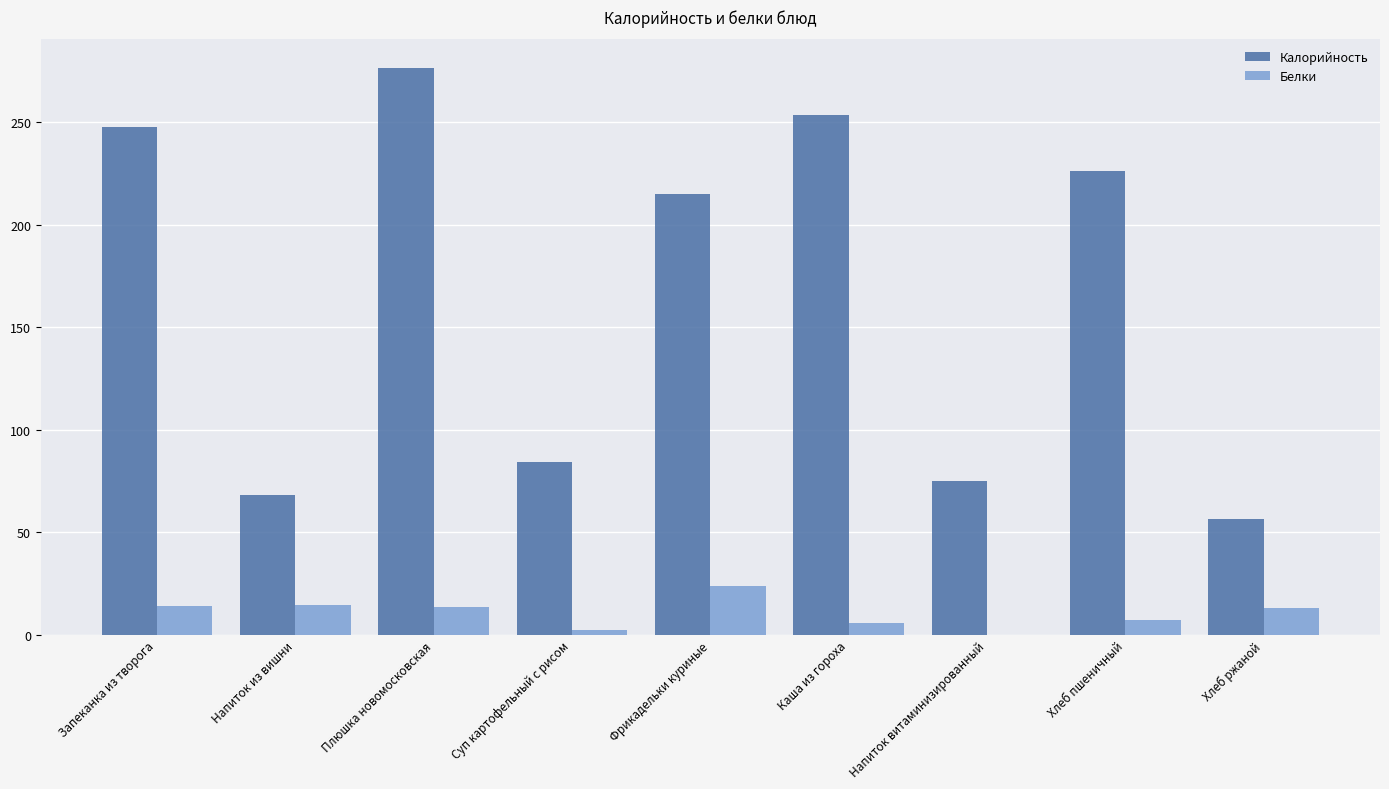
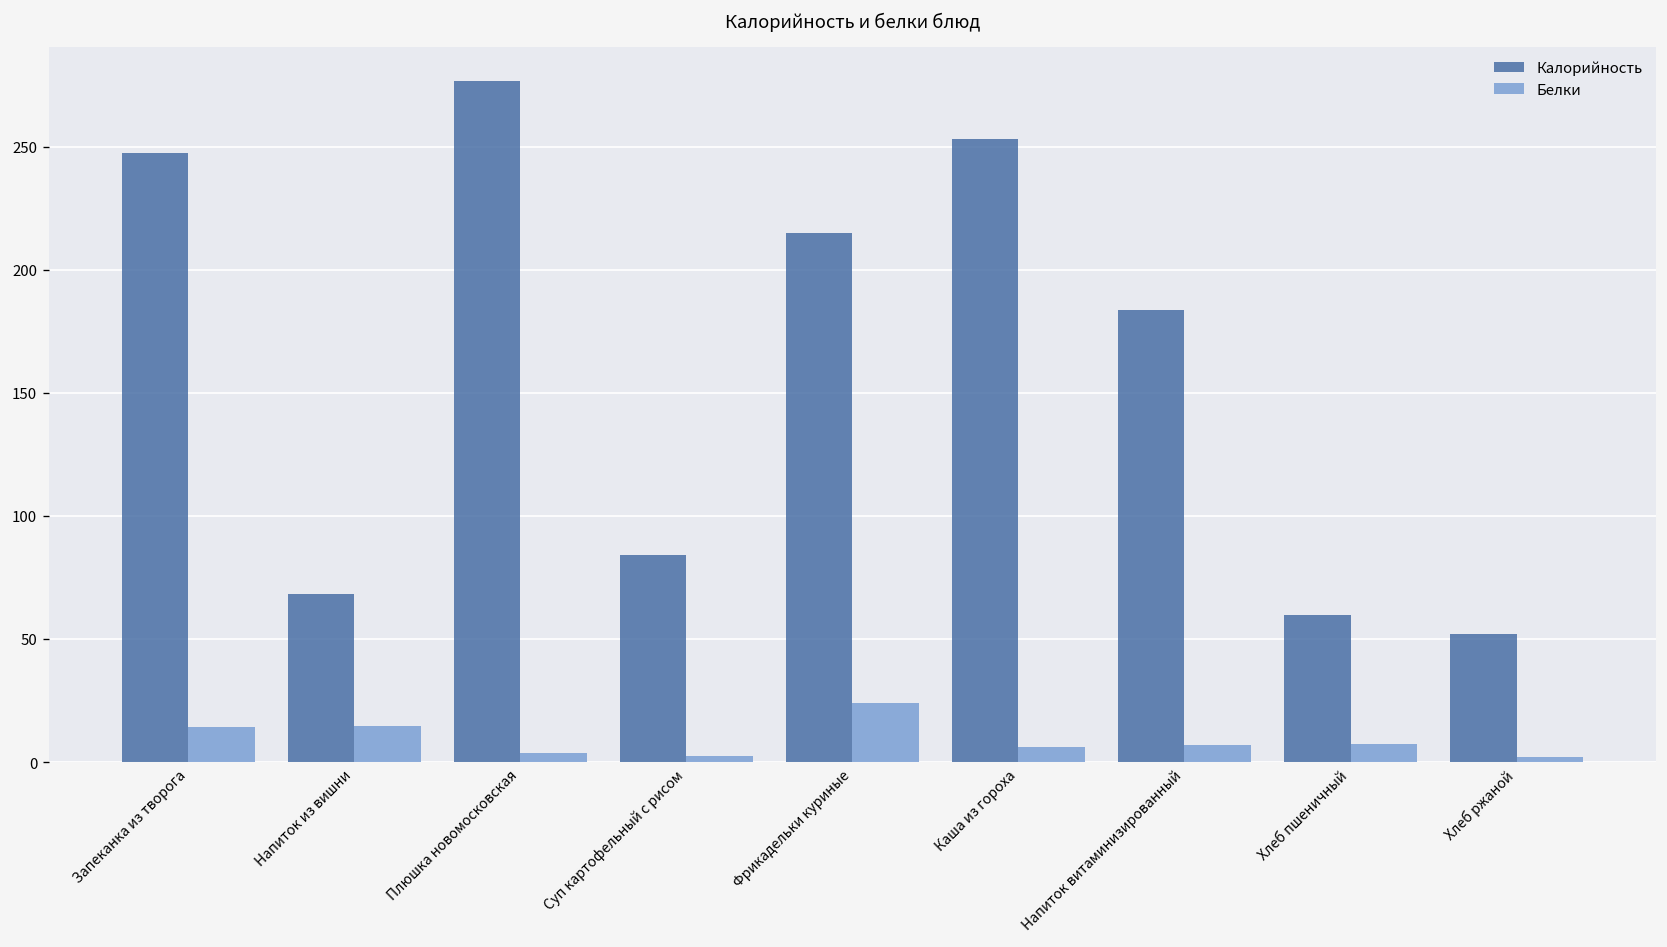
Белки, Плюшка новомосковская: 13 -> 4
Калорийность, Напиток витаминизированный: 75 -> 184
Белки, Напиток витаминизированный: 0 -> 7
Калорийность, Хлеб пшеничный: 226 -> 60
Калорийность, Хлеб ржаной: 57 -> 52
Белки, Хлеб ржаной: 13 -> 2
